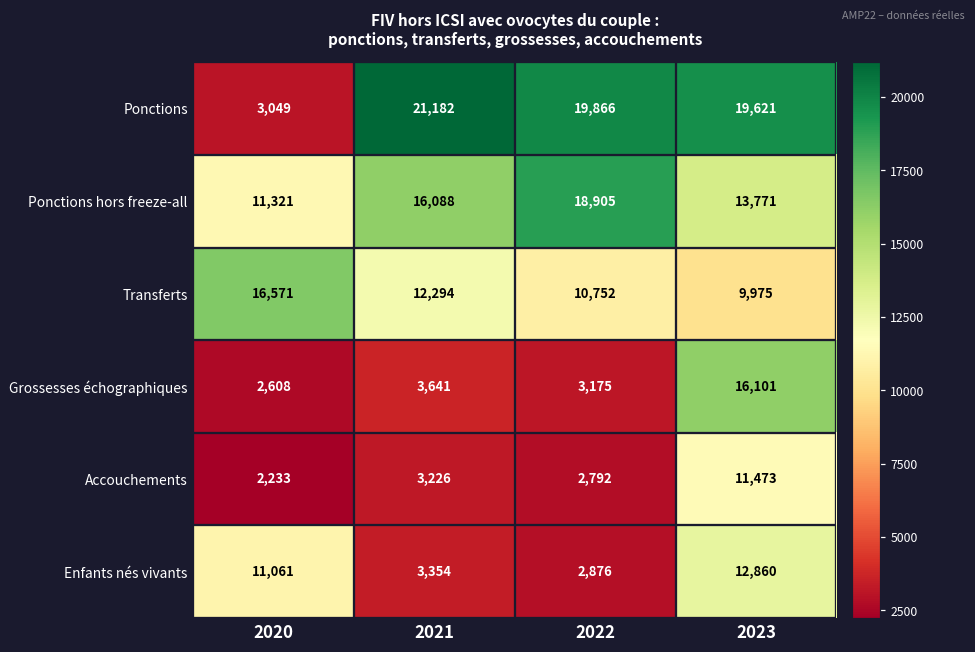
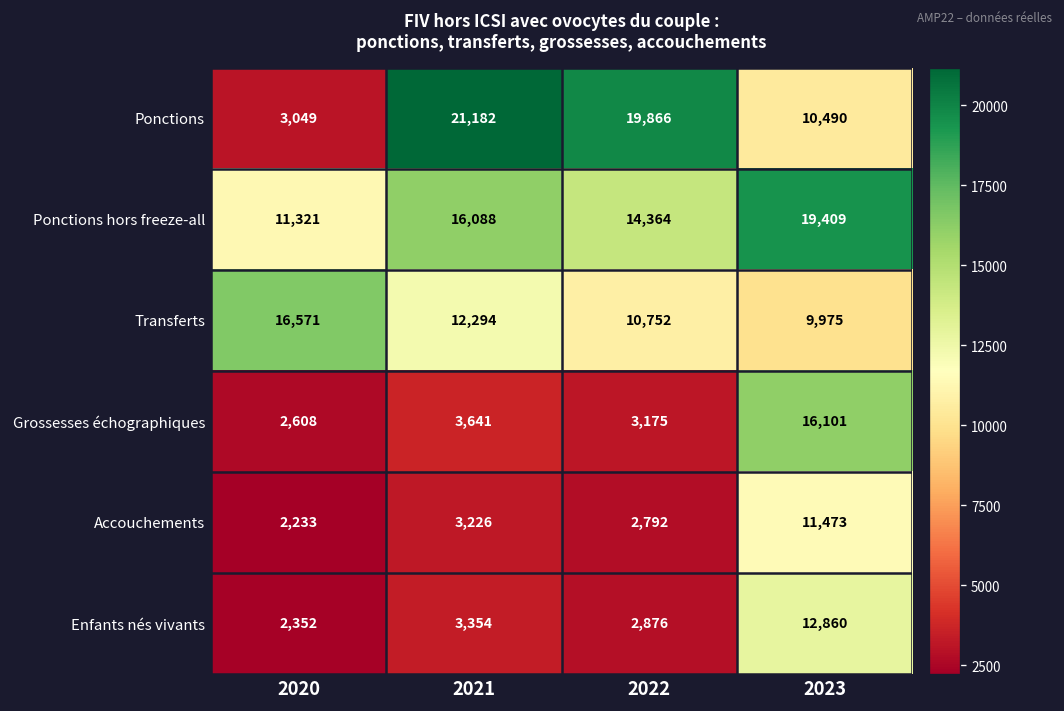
Ponctions, 2023: 19,621 -> 10,490
Ponctions hors freeze-all, 2022: 18,905 -> 14,364
Ponctions hors freeze-all, 2023: 13,771 -> 19,409
Enfants nés vivants, 2020: 11,061 -> 2,352
